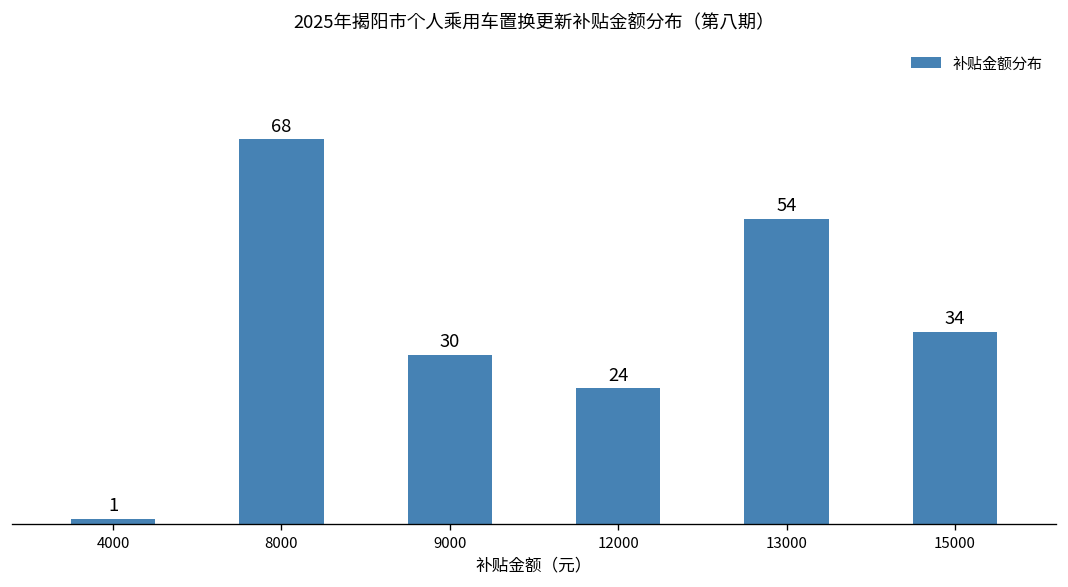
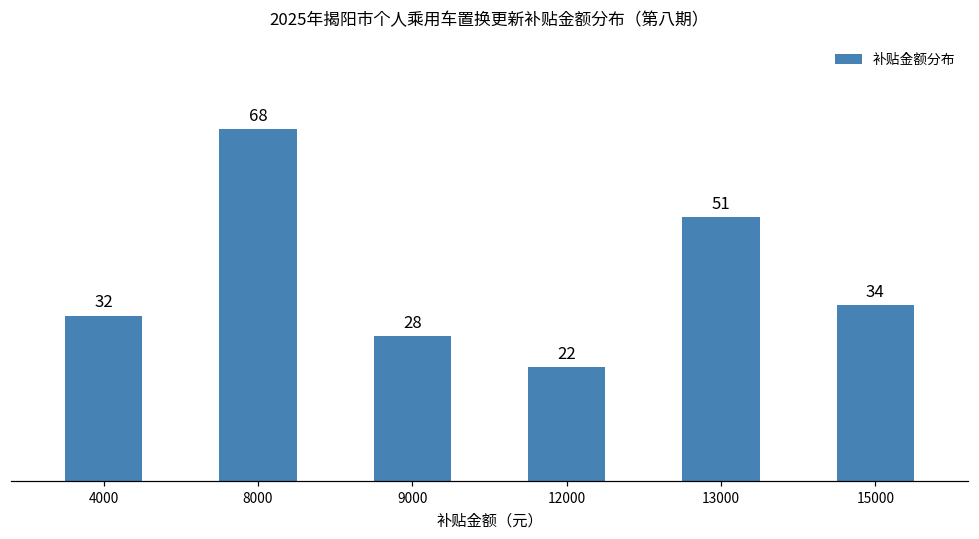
4000: 1 -> 32
9000: 30 -> 28
12000: 24 -> 22
13000: 54 -> 51
